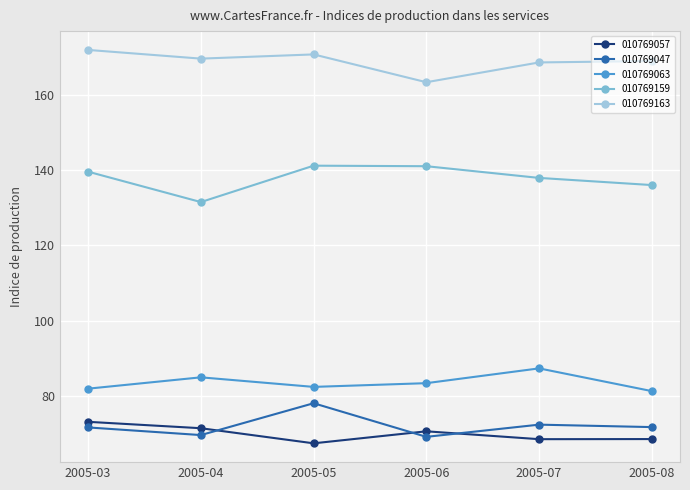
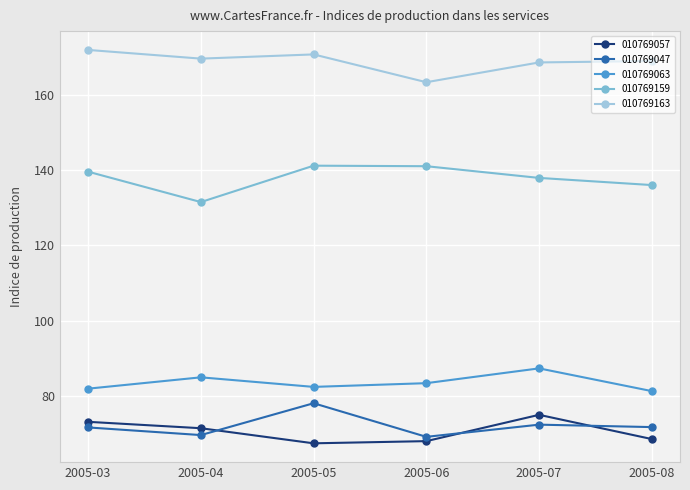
010769057, 2005-06: 71 -> 68
010769057, 2005-07: 69 -> 75
